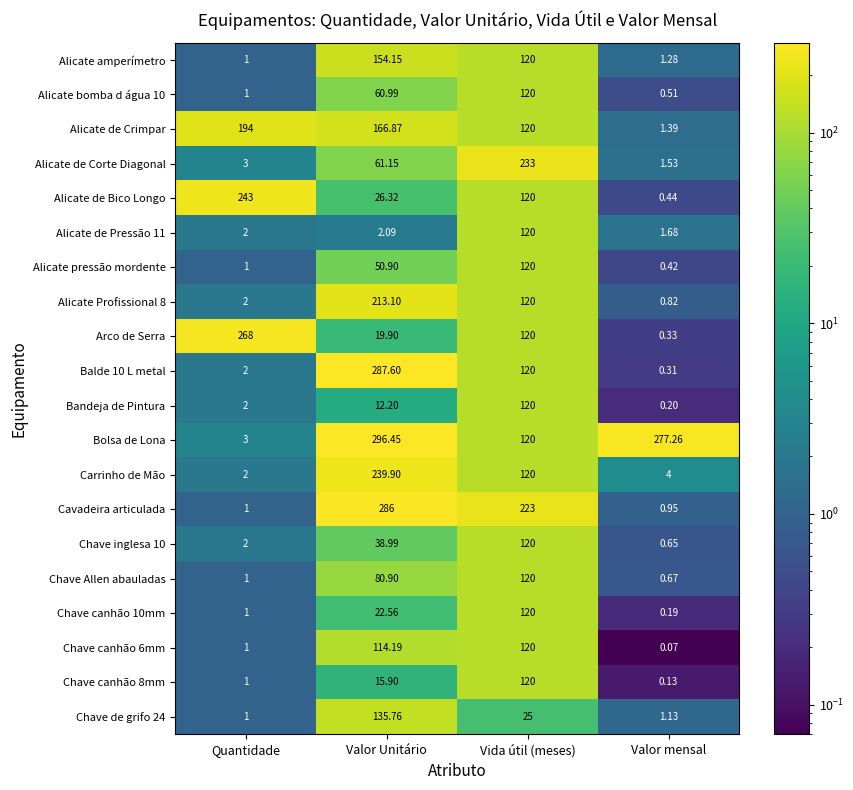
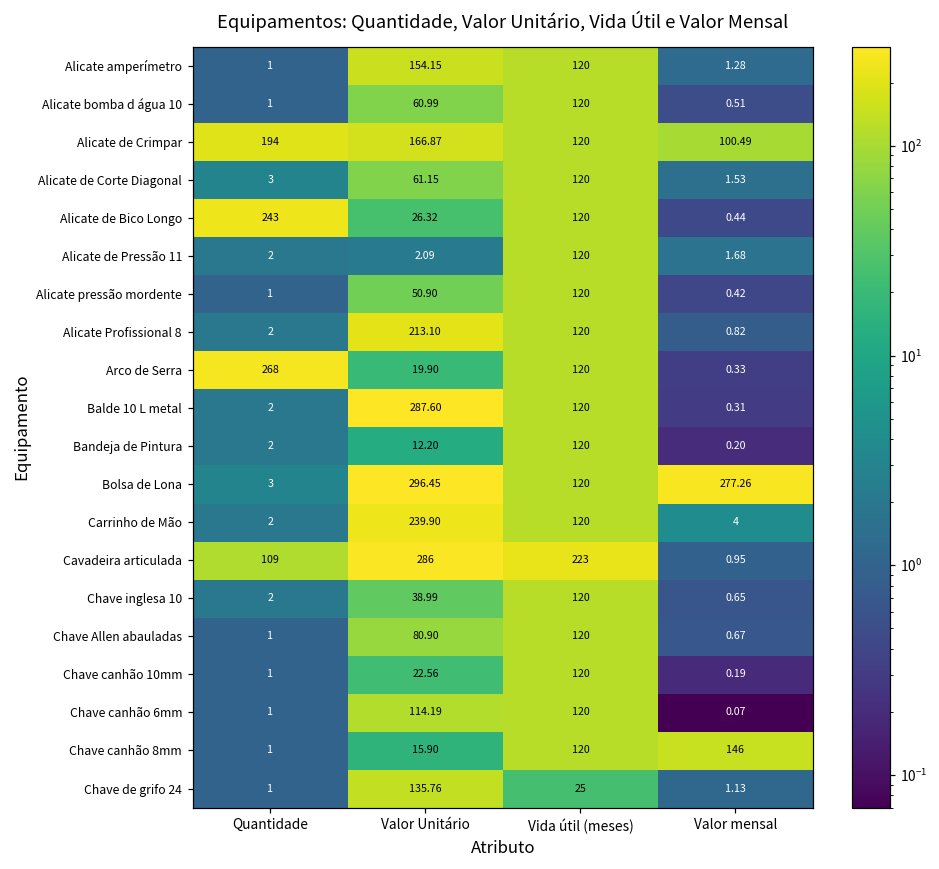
Alicate de Crimpar, Valor mensal: 1.39 -> 100.49
Alicate de Corte Diagonal, Vida útil (meses): 233 -> 120
Cavadeira articulada, Quantidade: 1 -> 109
Chave canhão 8mm, Valor mensal: 0.13 -> 146
